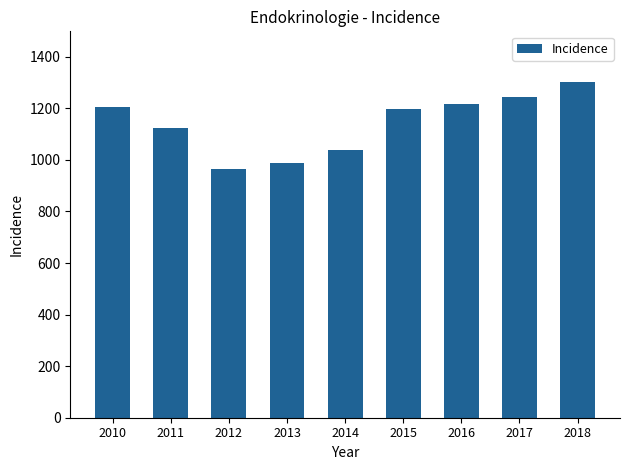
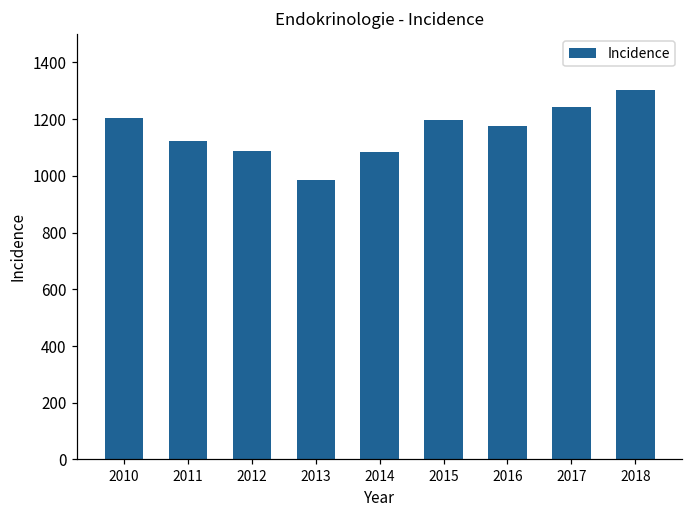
2012: 970 -> 1090
2014: 1040 -> 1080
2016: 1220 -> 1180
